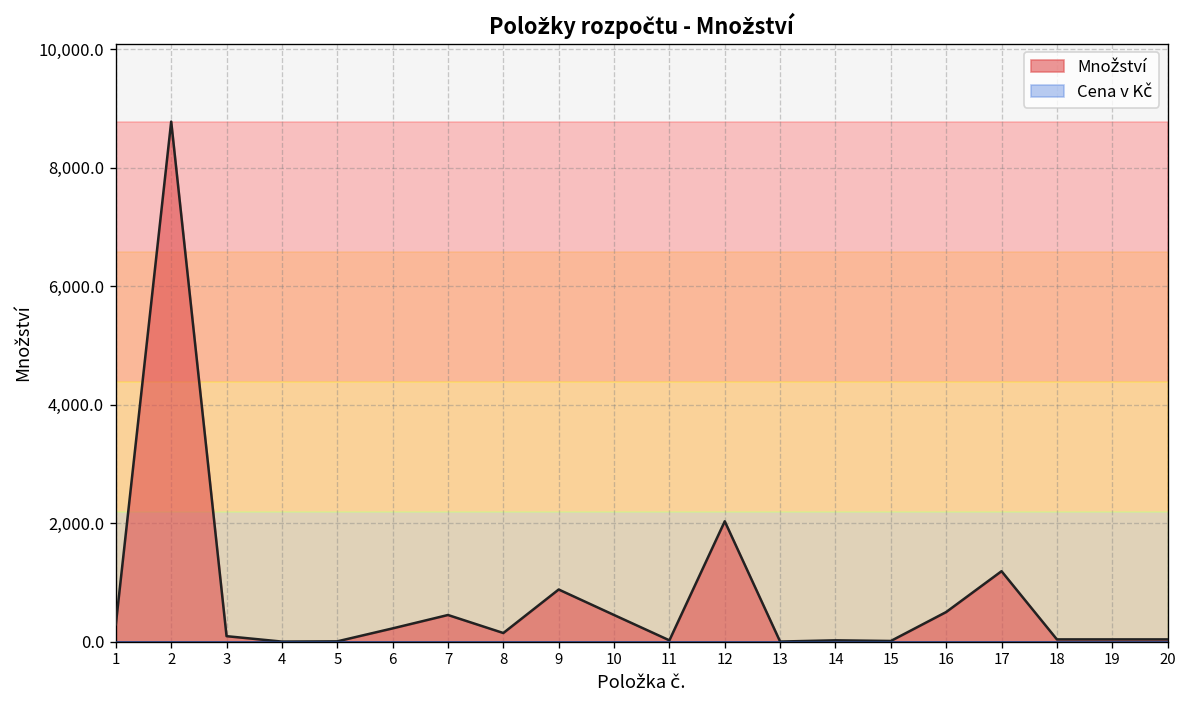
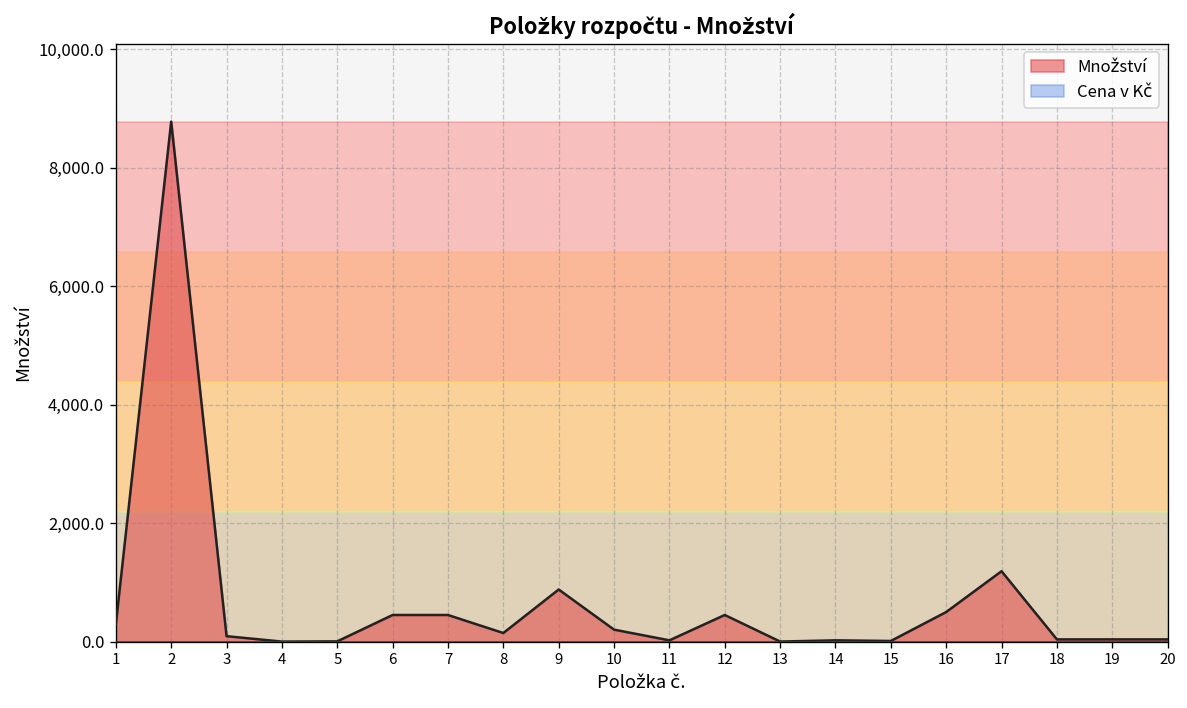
Množství, 6: 200 -> 500
Množství, 10: 500 -> 200
Množství, 12: 2,000 -> 500
